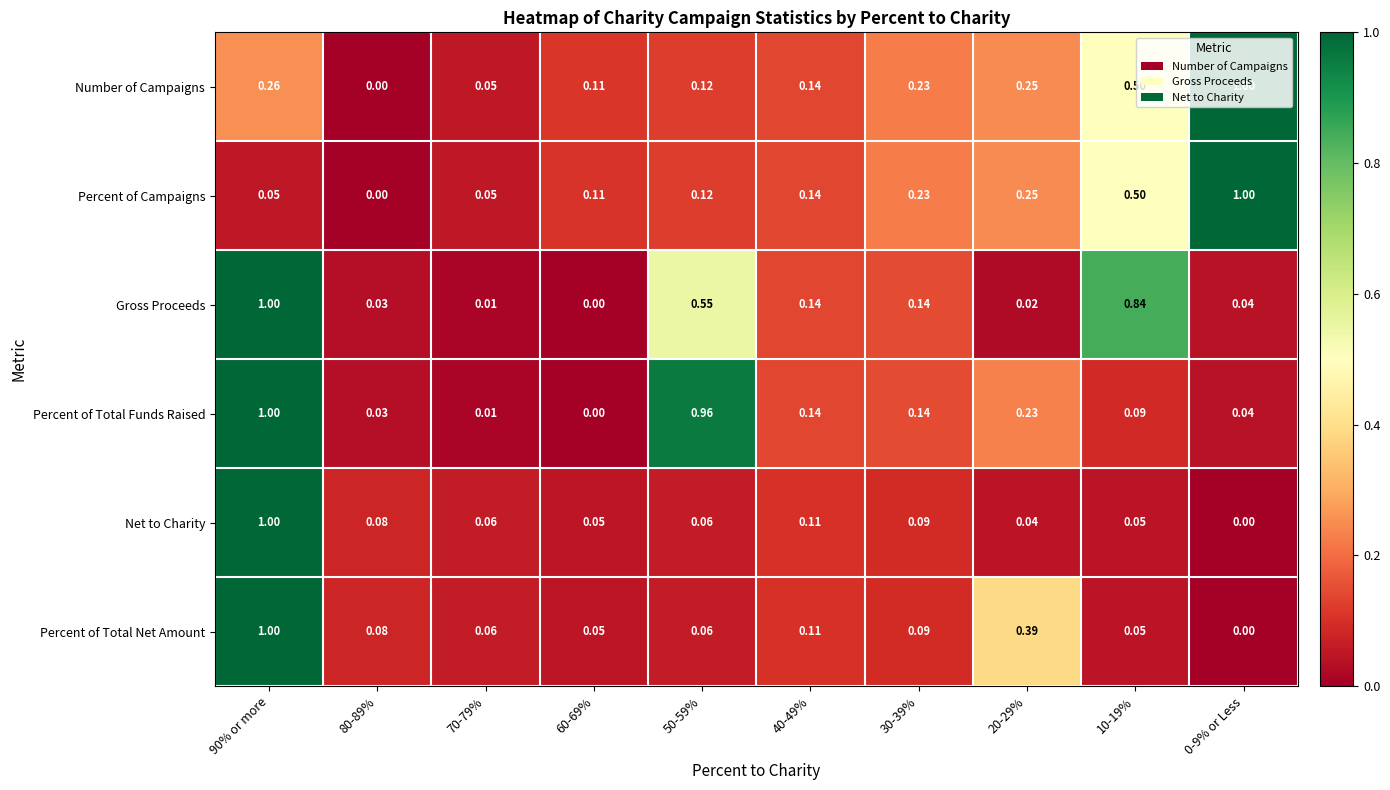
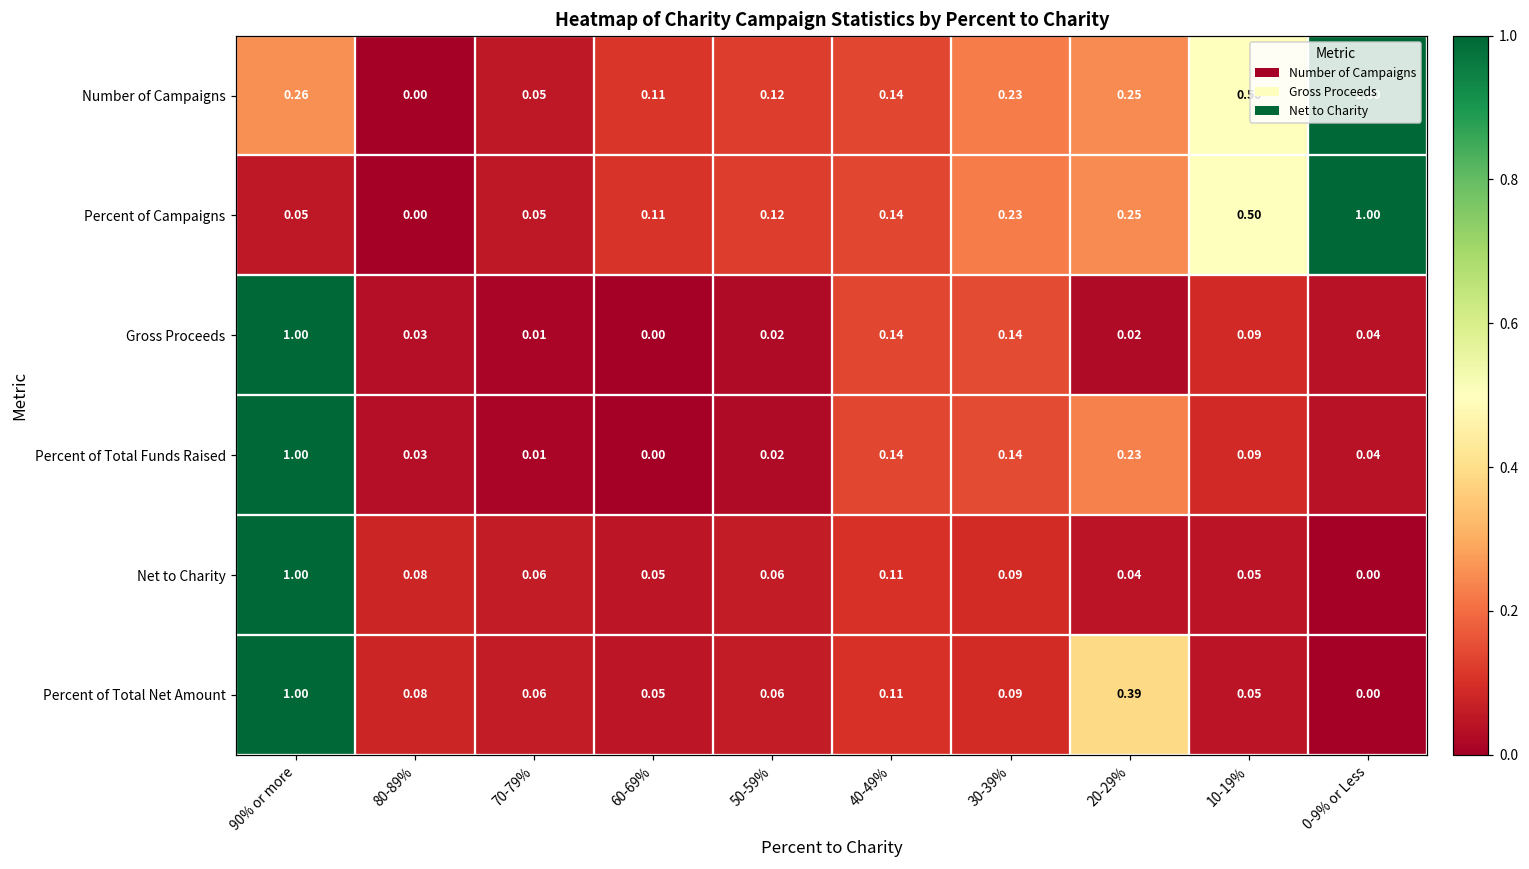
Gross Proceeds, 50-59%: 0.55 -> 0.02
Gross Proceeds, 10-19%: 0.84 -> 0.09
Percent of Total Funds Raised, 50-59%: 0.96 -> 0.02
